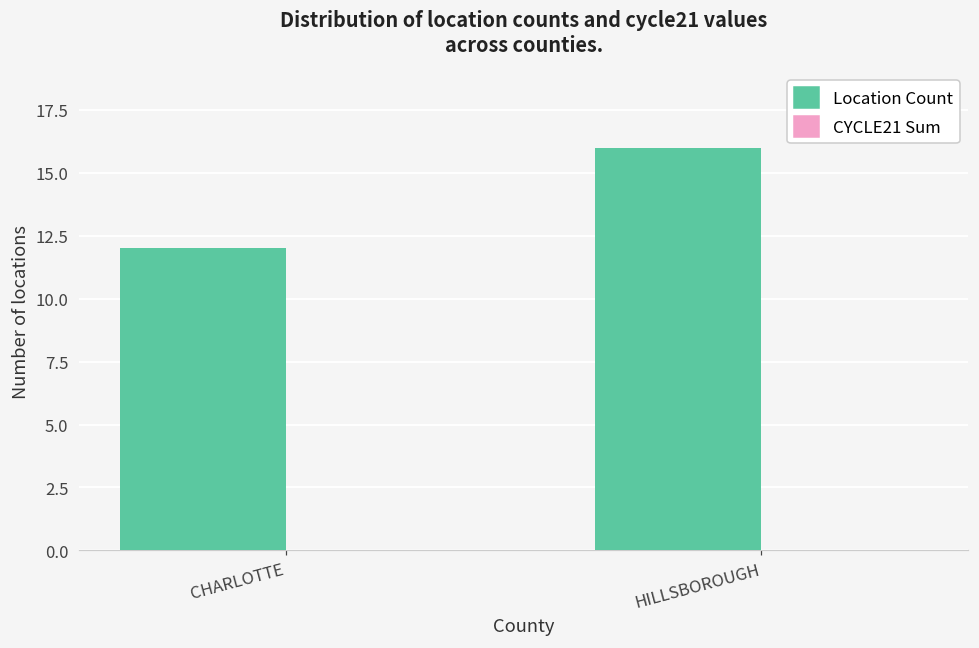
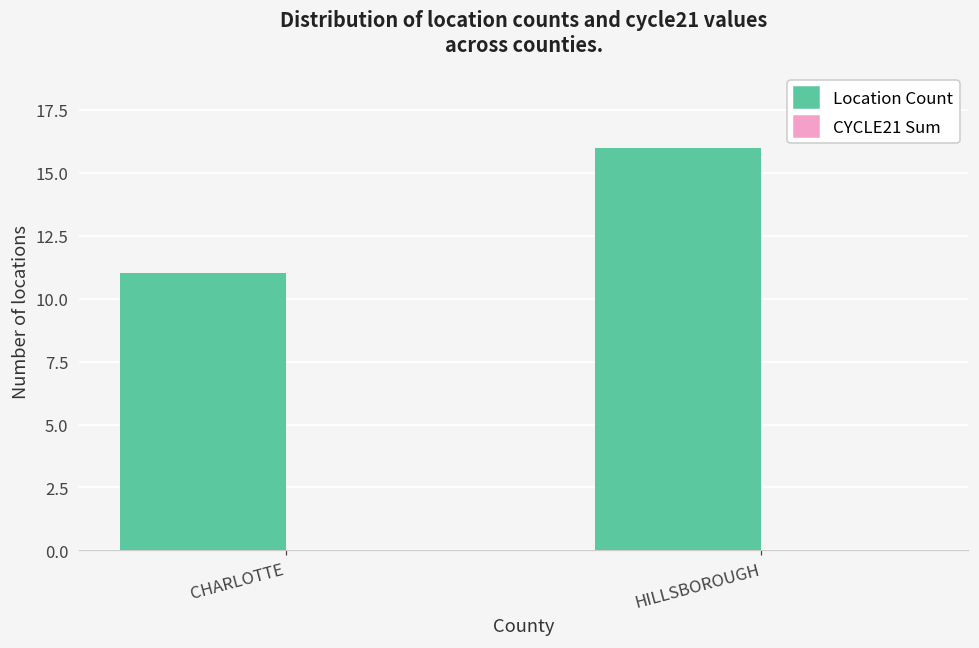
Location Count, CHARLOTTE: 12 -> 11
